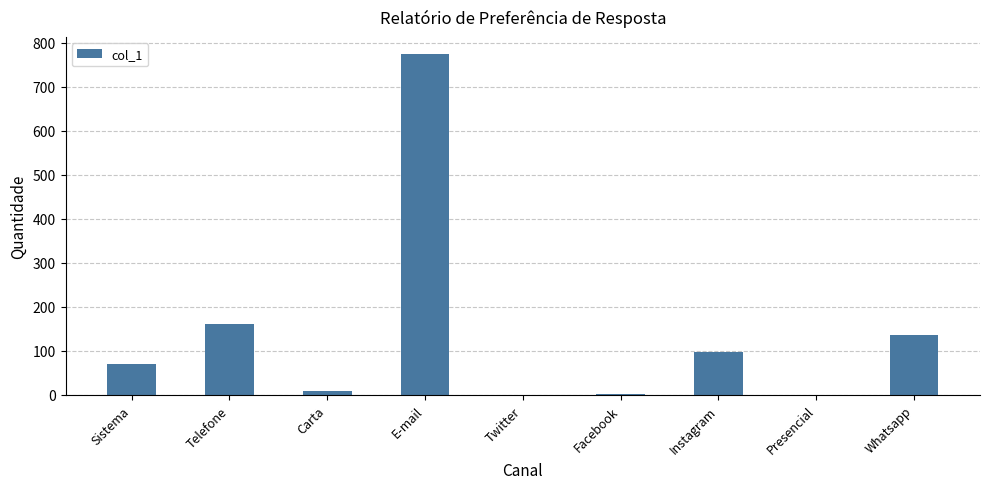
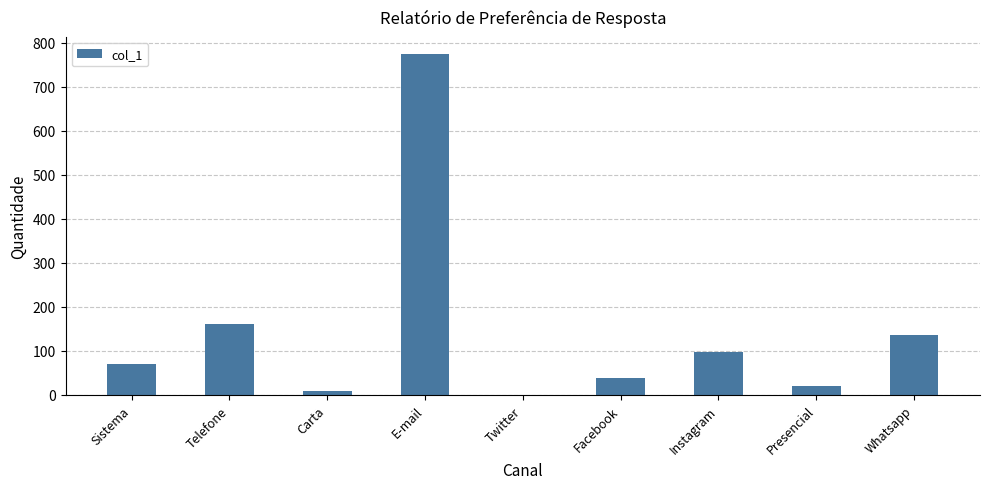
Facebook: 0 -> 40
Presencial: 0 -> 20
